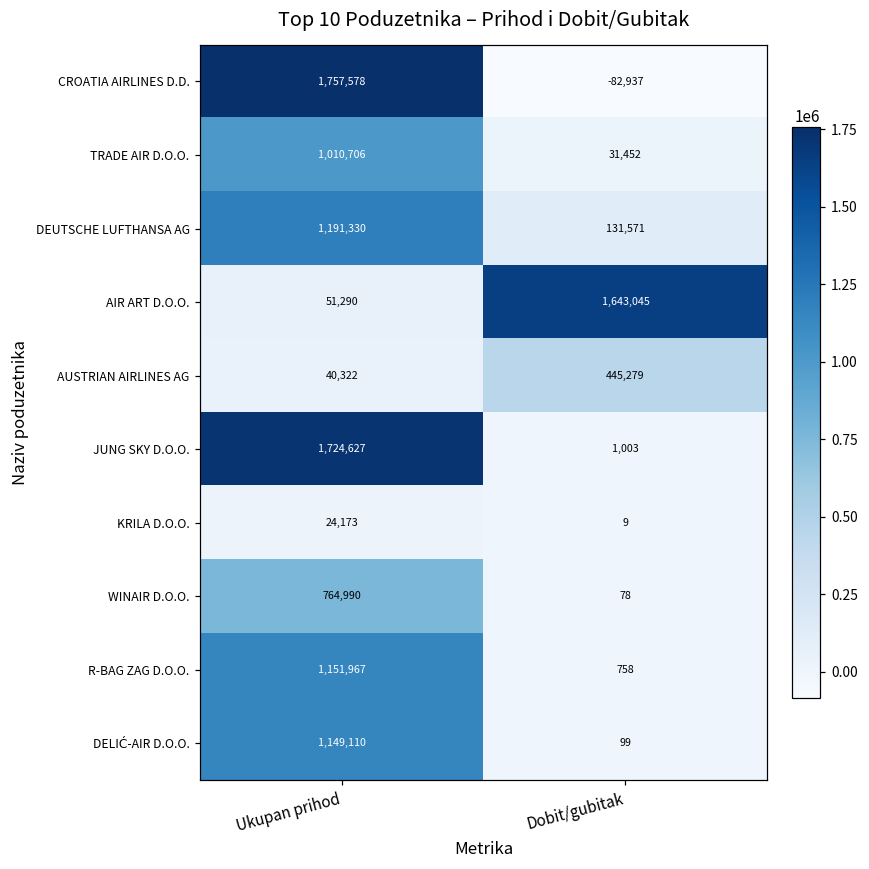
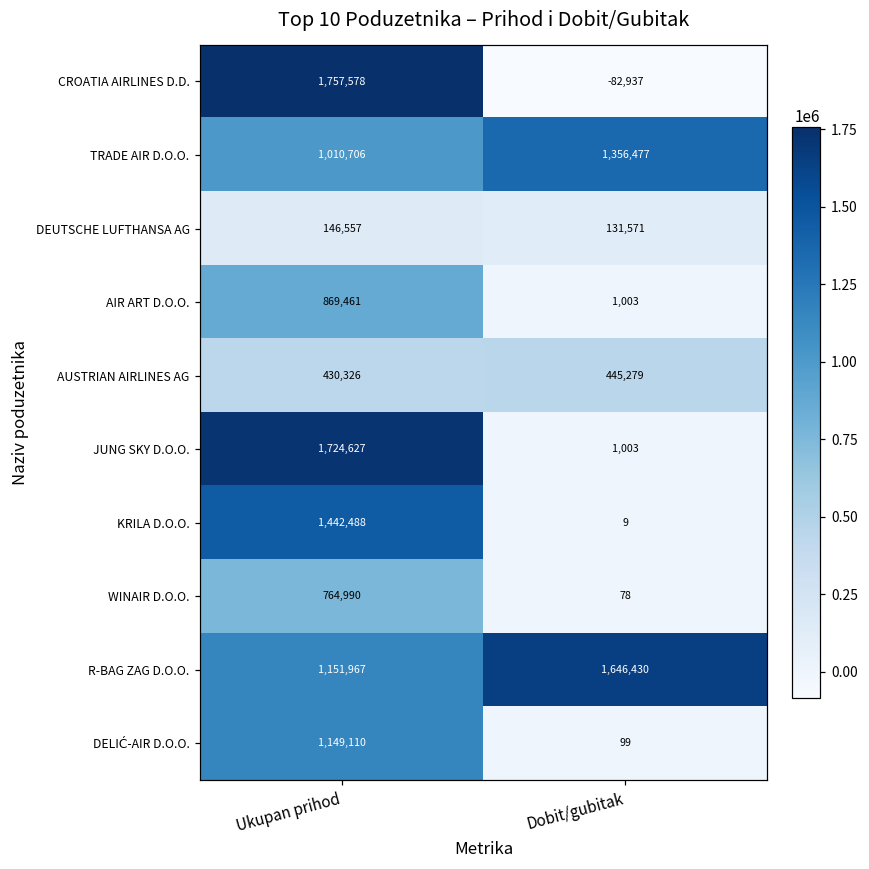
TRADE AIR D.O.O., Dobit/gubitak: 31,452 -> 1,356,477
DEUTSCHE LUFTHANSA AG, Ukupan prihod: 1,191,330 -> 146,557
AIR ART D.O.O., Ukupan prihod: 51,290 -> 869,461
AIR ART D.O.O., Dobit/gubitak: 1,643,045 -> 1,003
AUSTRIAN AIRLINES AG, Ukupan prihod: 40,322 -> 430,326
KRILA D.O.O., Ukupan prihod: 24,173 -> 1,442,488
R-BAG ZAG D.O.O., Dobit/gubitak: 758 -> 1,646,430
